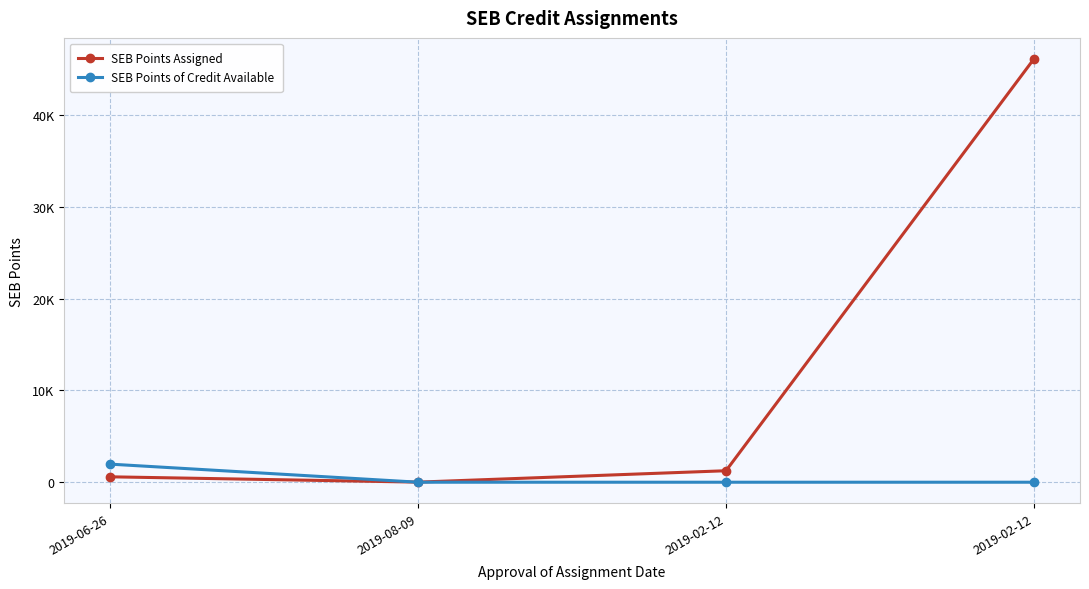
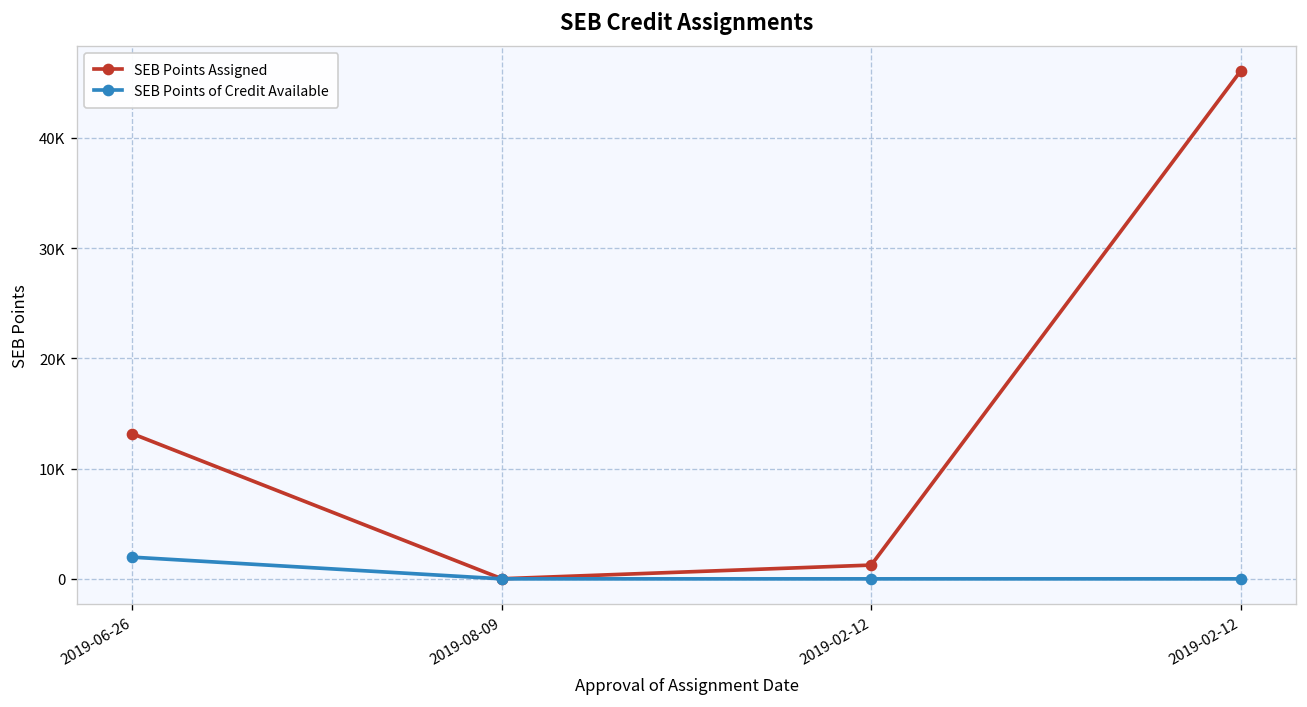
SEB Points Assigned, 2019-06-26: 1000 -> 13000
